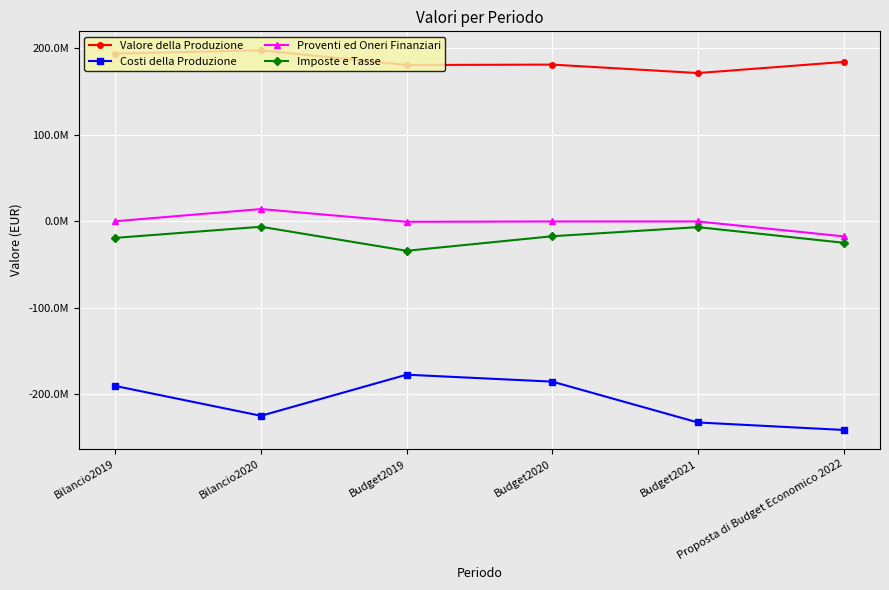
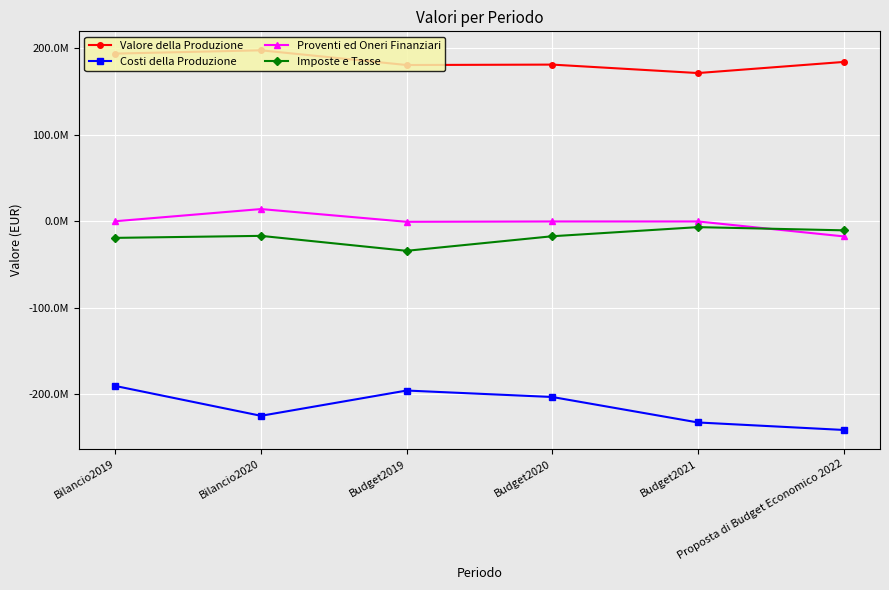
Imposte e Tasse, Bilancio2020: -10000000 -> -20000000
Costi della Produzione, Budget2019: -180000000 -> -200000000
Costi della Produzione, Budget2020: -190000000 -> -200000000
Imposte e Tasse, Proposta di Budget Economico 2022: -20000000 -> -10000000
